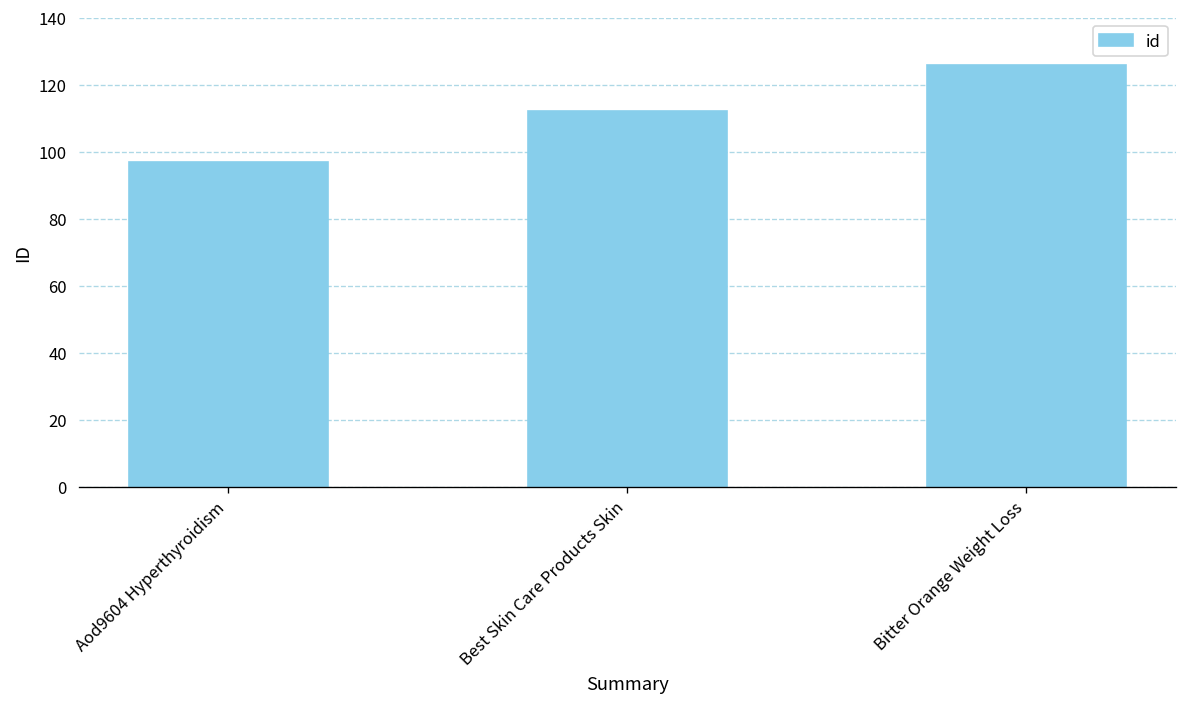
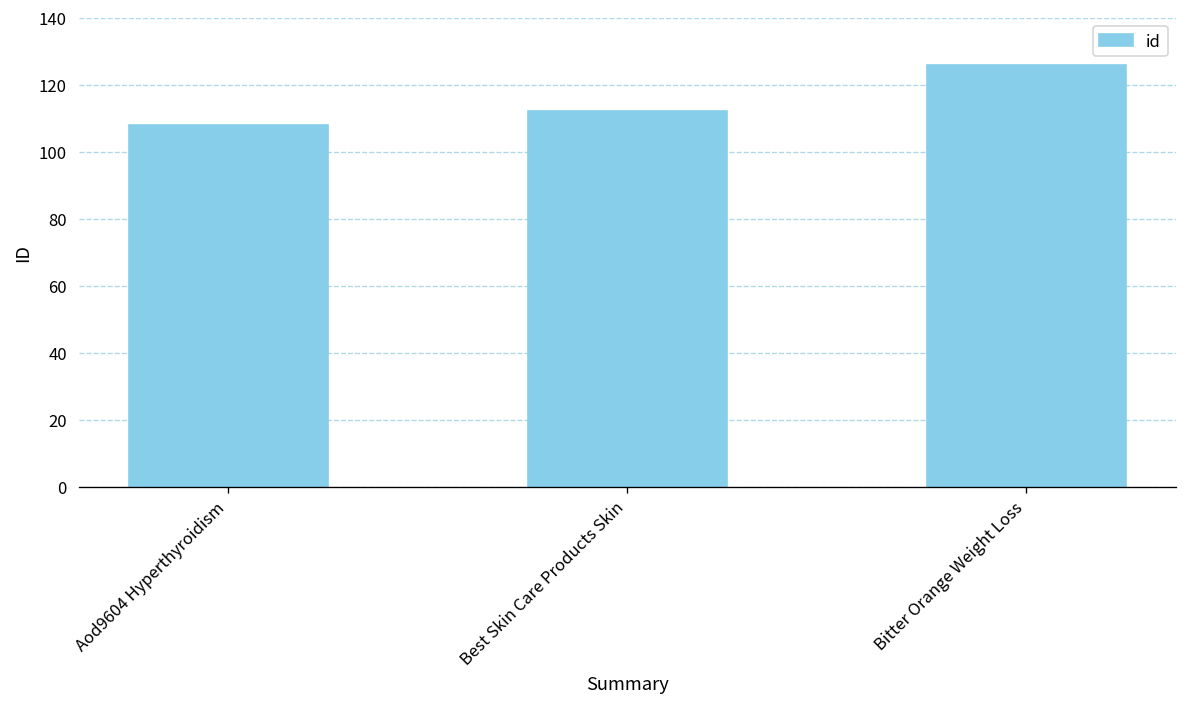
Aod9604 Hyperthyroidism: 97 -> 108
